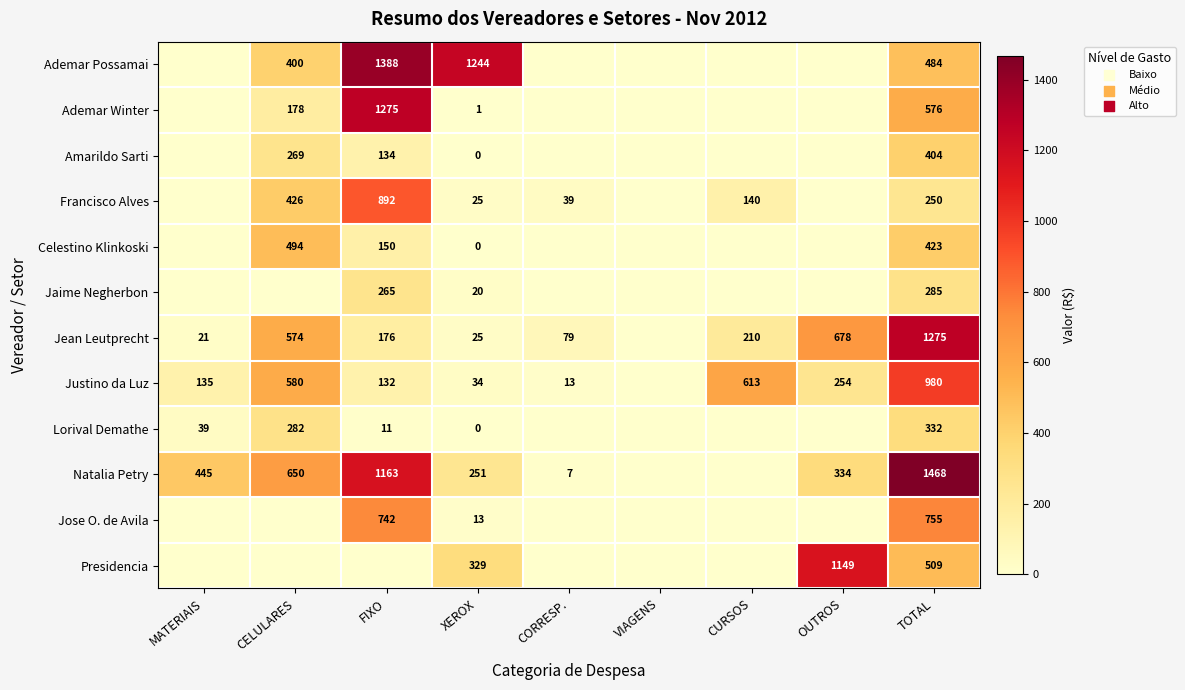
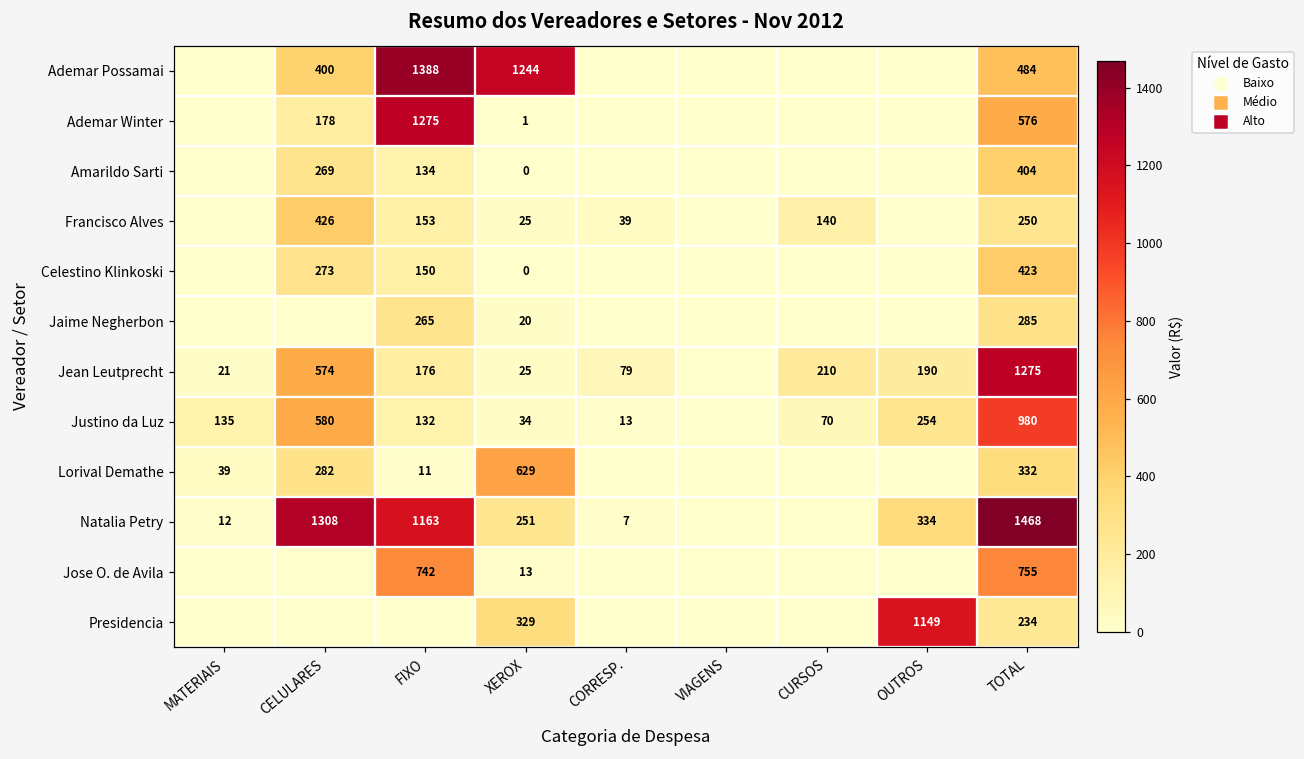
Francisco Alves, FIXO: 892 -> 153
Celestino Klinkoski, CELULARES: 494 -> 273
Jean Leutprecht, OUTROS: 678 -> 190
Justino da Luz, CURSOS: 613 -> 70
Lorival Demathe, XEROX: 0 -> 629
Natalia Petry, MATERIAIS: 445 -> 12
Natalia Petry, CELULARES: 650 -> 1308
Presidencia, TOTAL: 509 -> 234
